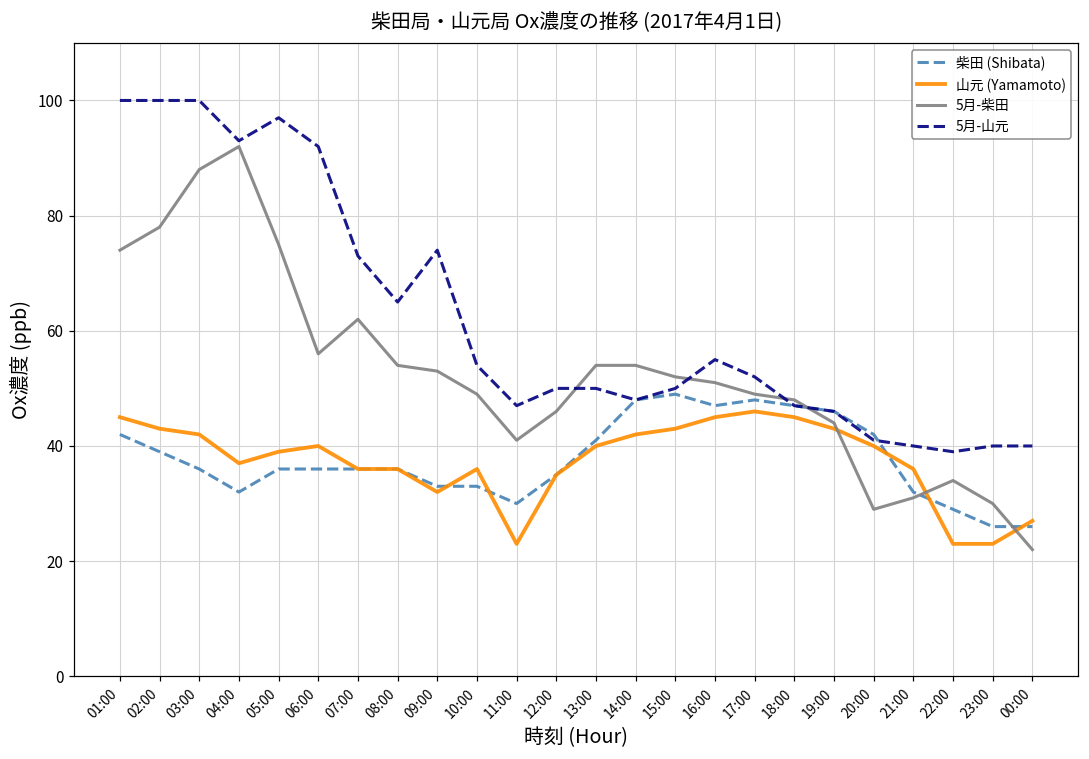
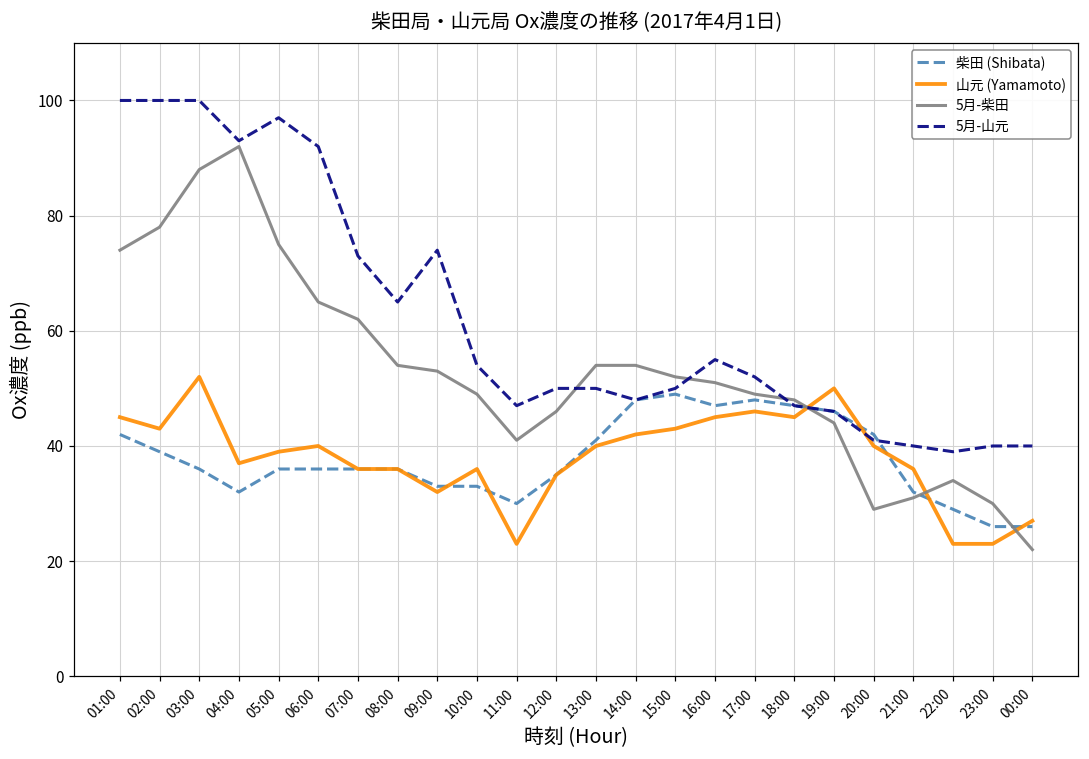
山元 (Yamamoto), 03:00: 42 -> 52
5月-柴田, 06:00: 56 -> 65
山元 (Yamamoto), 19:00: 43 -> 50
